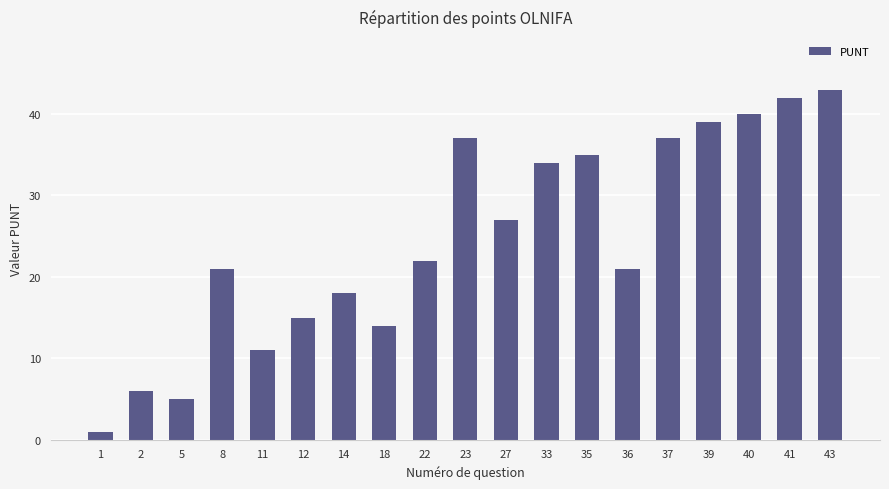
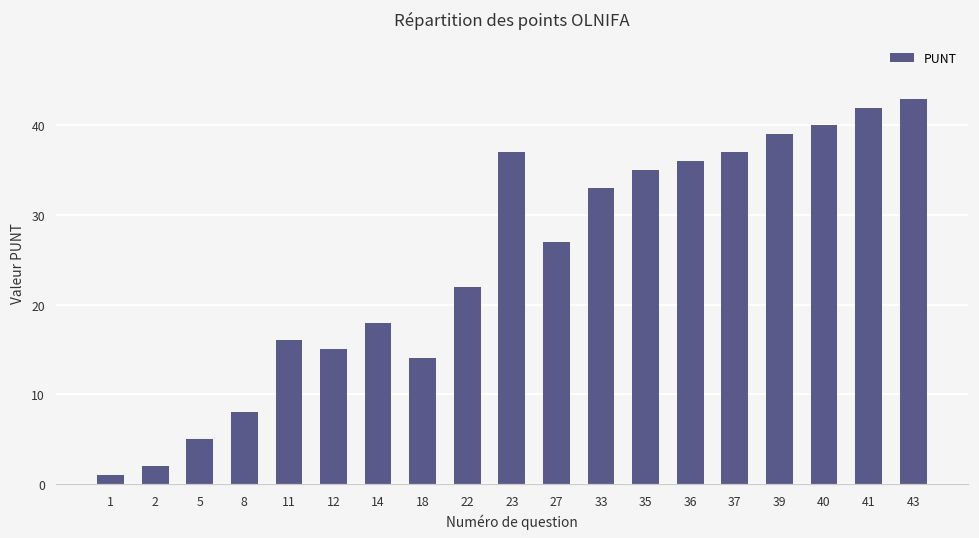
2: 6 -> 2
8: 21 -> 8
11: 11 -> 16
33: 34 -> 33
36: 21 -> 36
